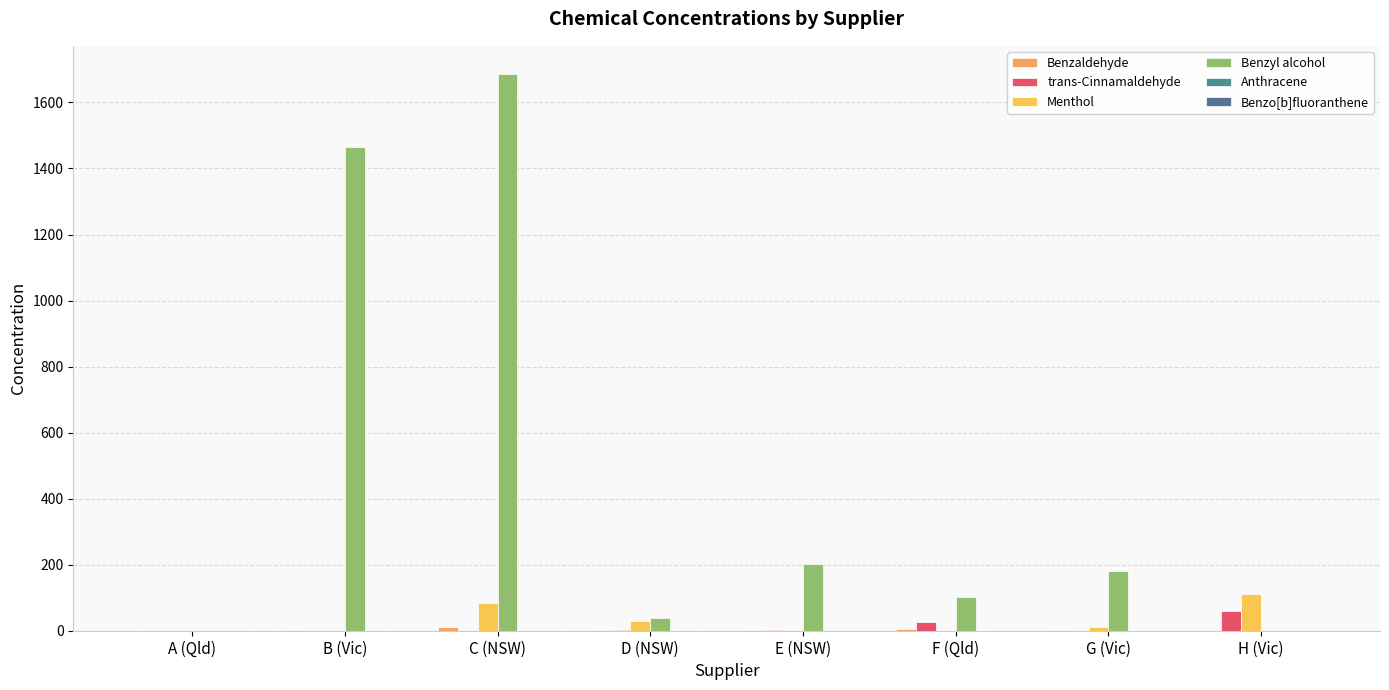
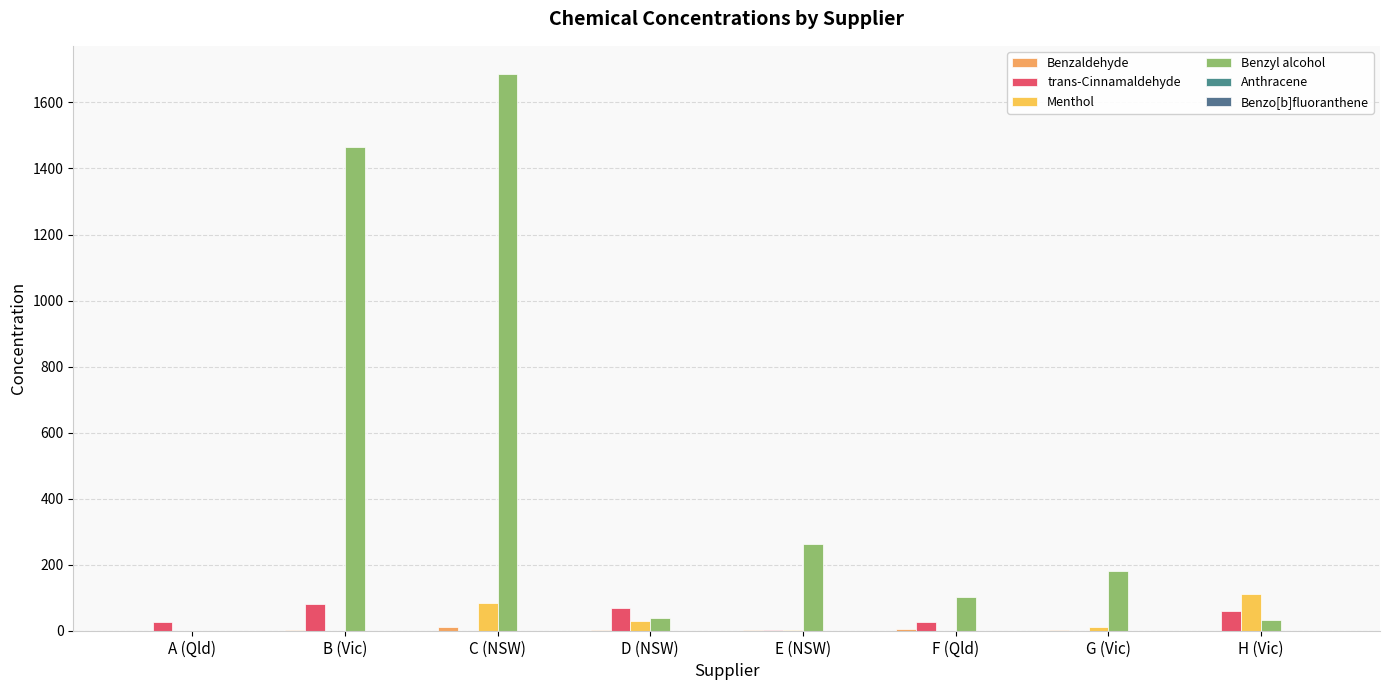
trans-Cinnamaldehyde, A (Qld): 0 -> 30
trans-Cinnamaldehyde, B (Vic): 0 -> 80
trans-Cinnamaldehyde, D (NSW): 0 -> 70
Benzyl alcohol, E (NSW): 200 -> 260
Benzyl alcohol, H (Vic): 0 -> 30
